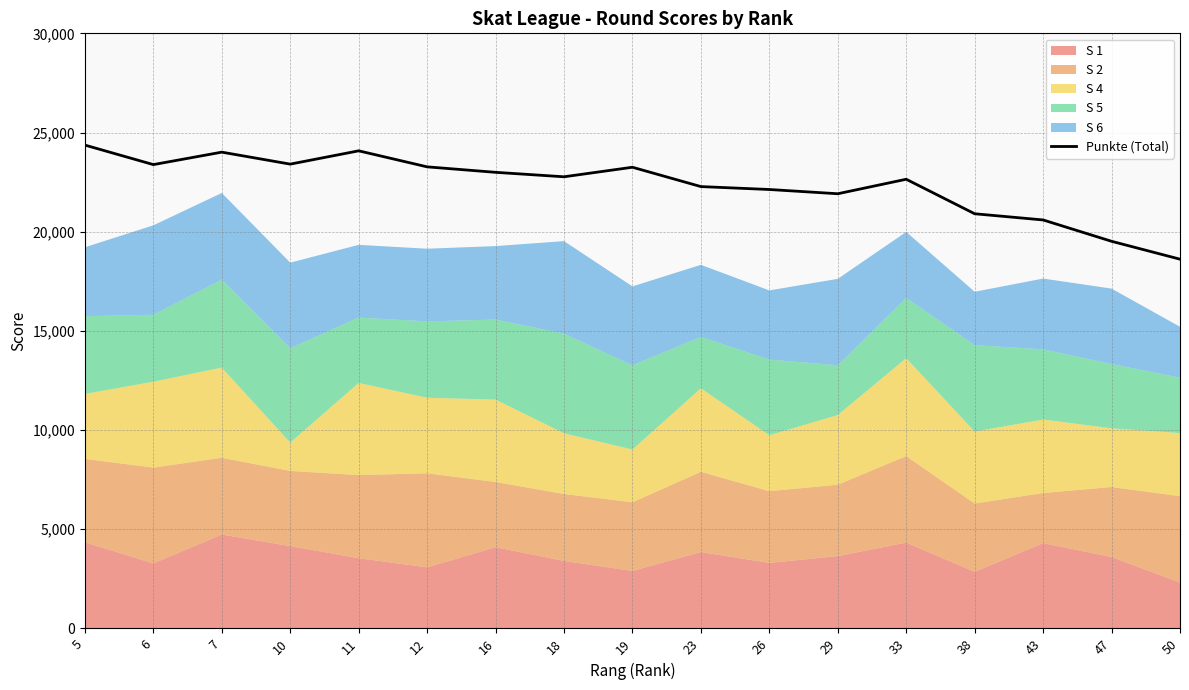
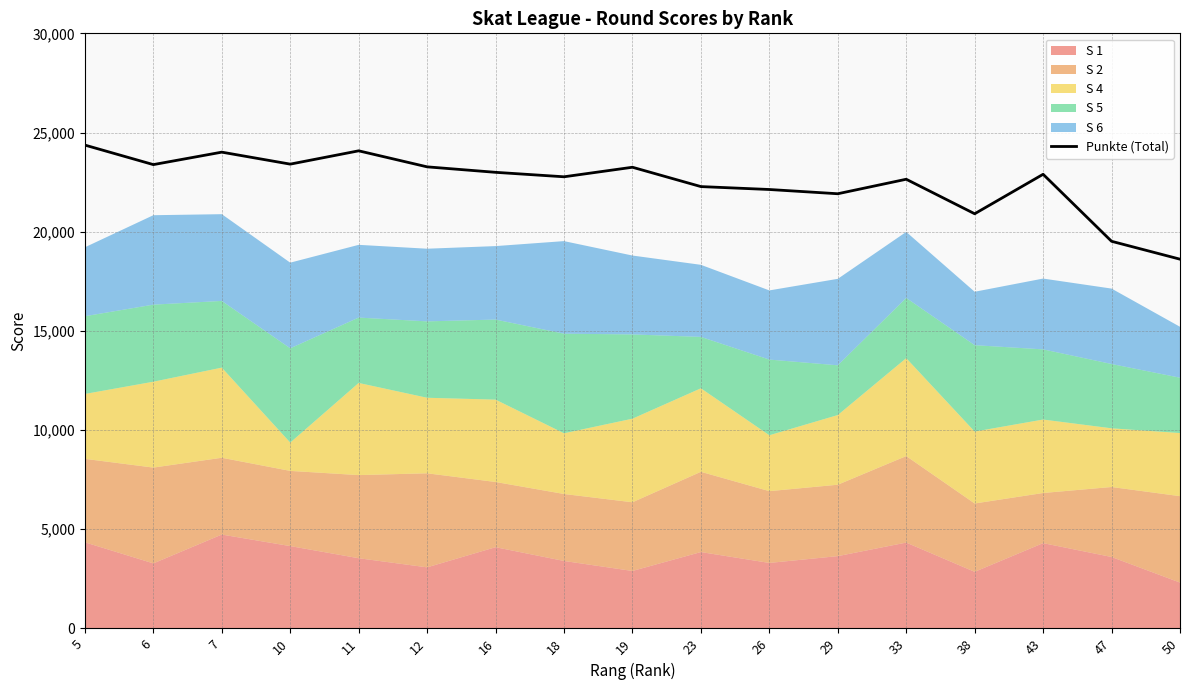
S 5, 6: 3,400 -> 3,900
S 5, 7: 4,400 -> 3,400
S 4, 19: 2,700 -> 4,200
Punkte (Total), 43: 20,600 -> 22,900
